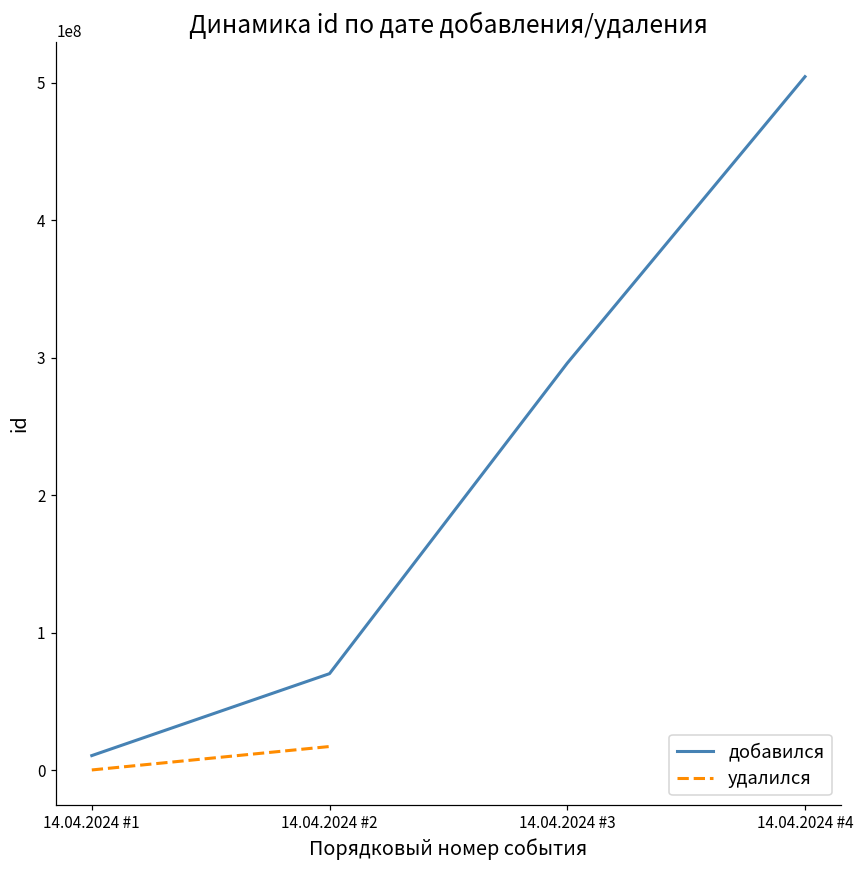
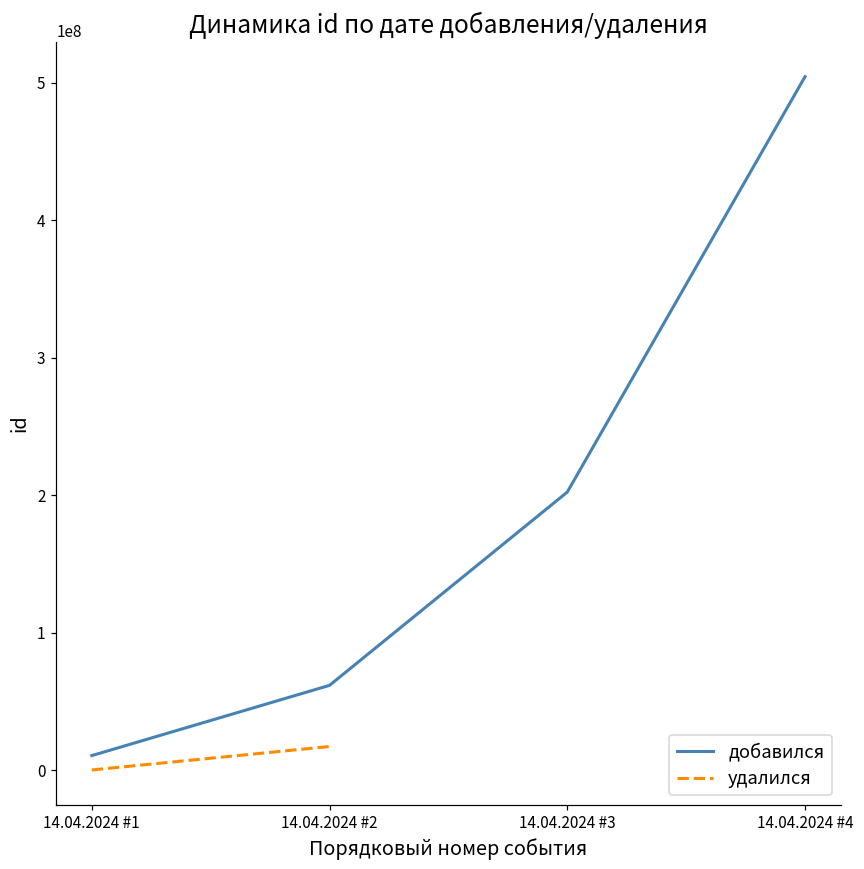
добавился, 14.04.2024 #2: 70000000 -> 62000000
добавился, 14.04.2024 #3: 296000000 -> 202000000
